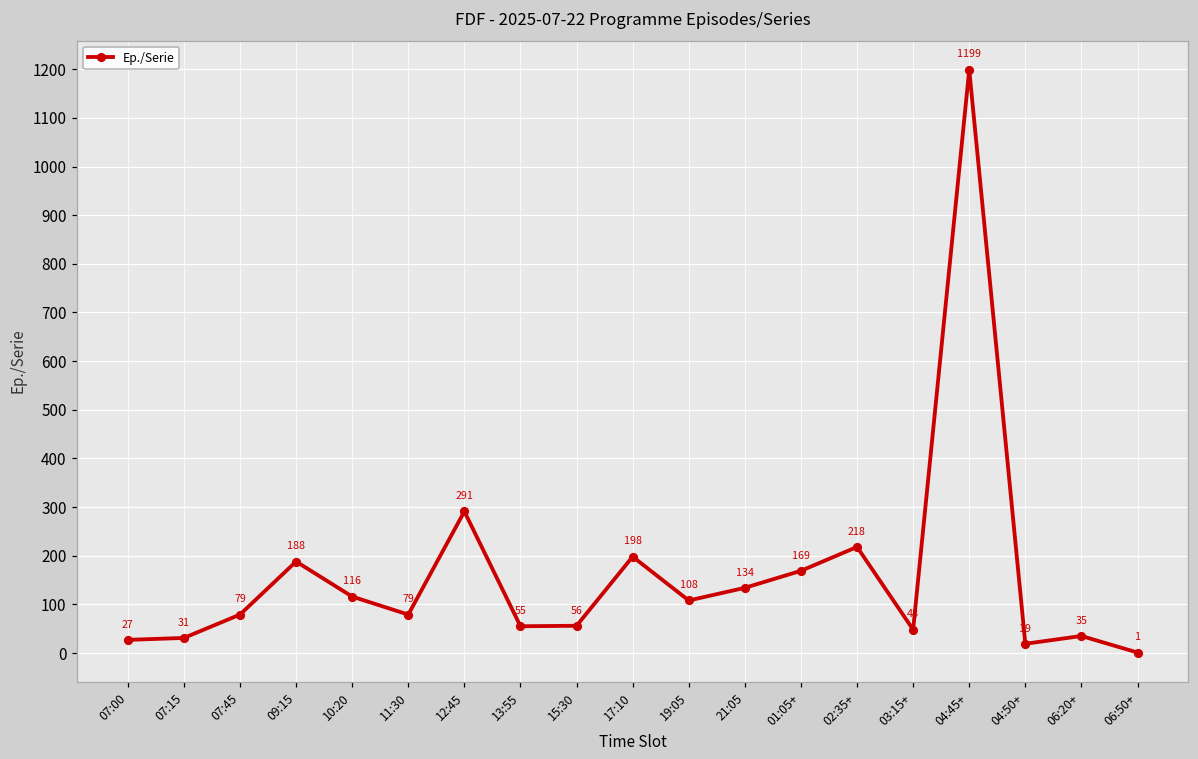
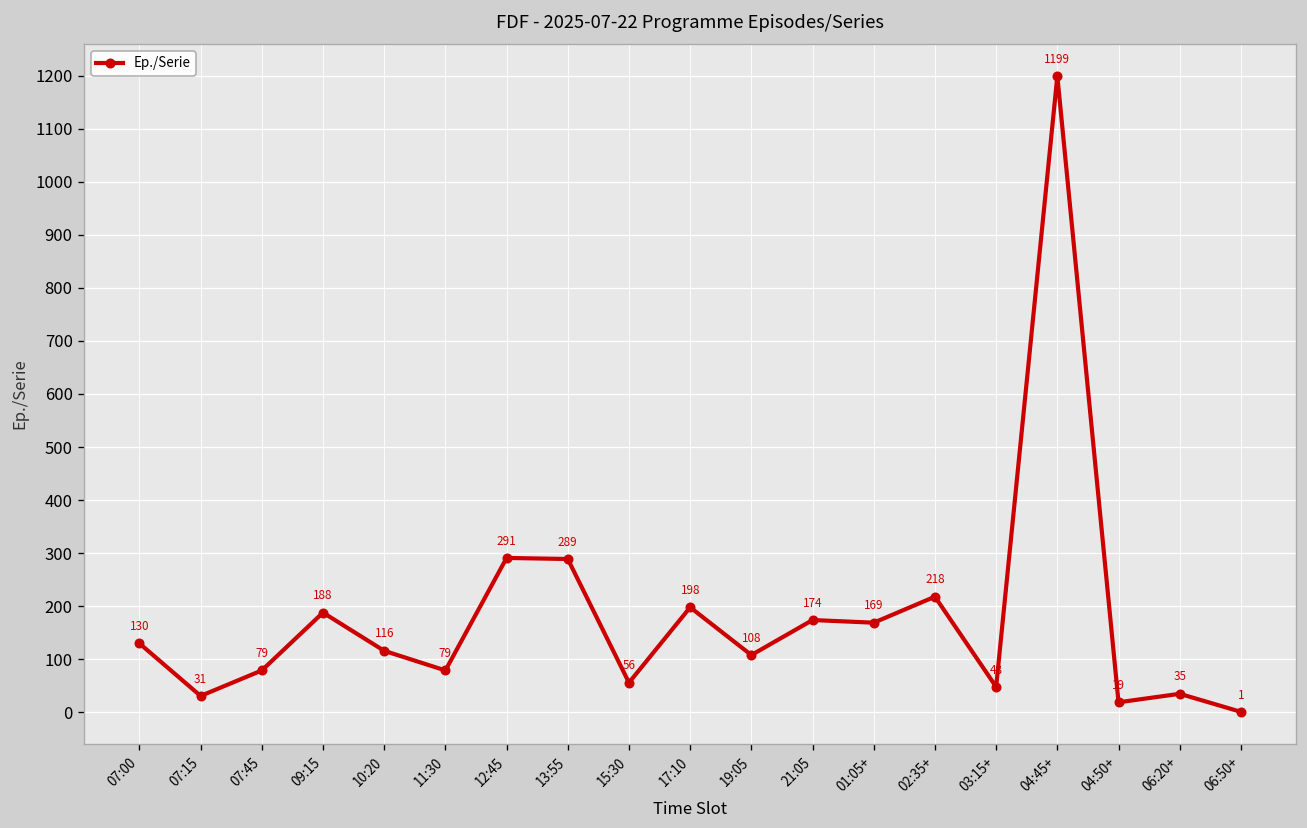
07:00: 27 -> 130
13:55: 55 -> 289
21:05: 134 -> 174
